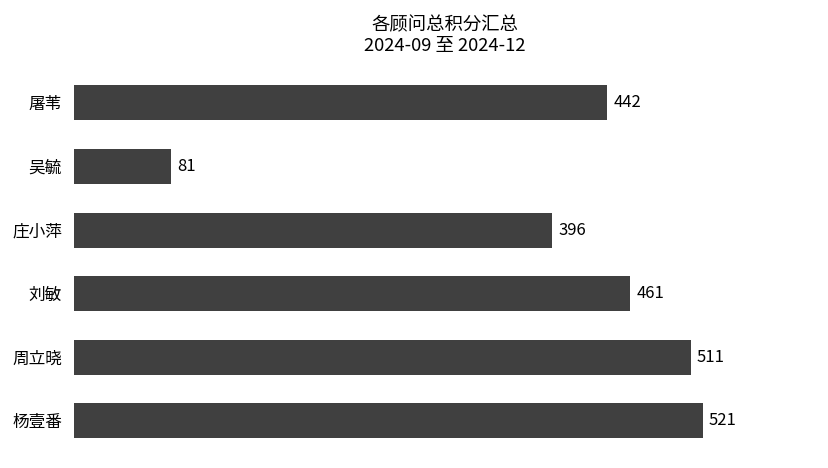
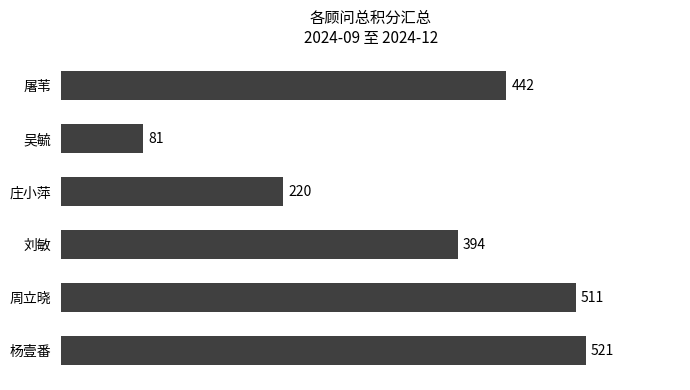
庄小萍: 396 -> 220
刘敏: 461 -> 394
